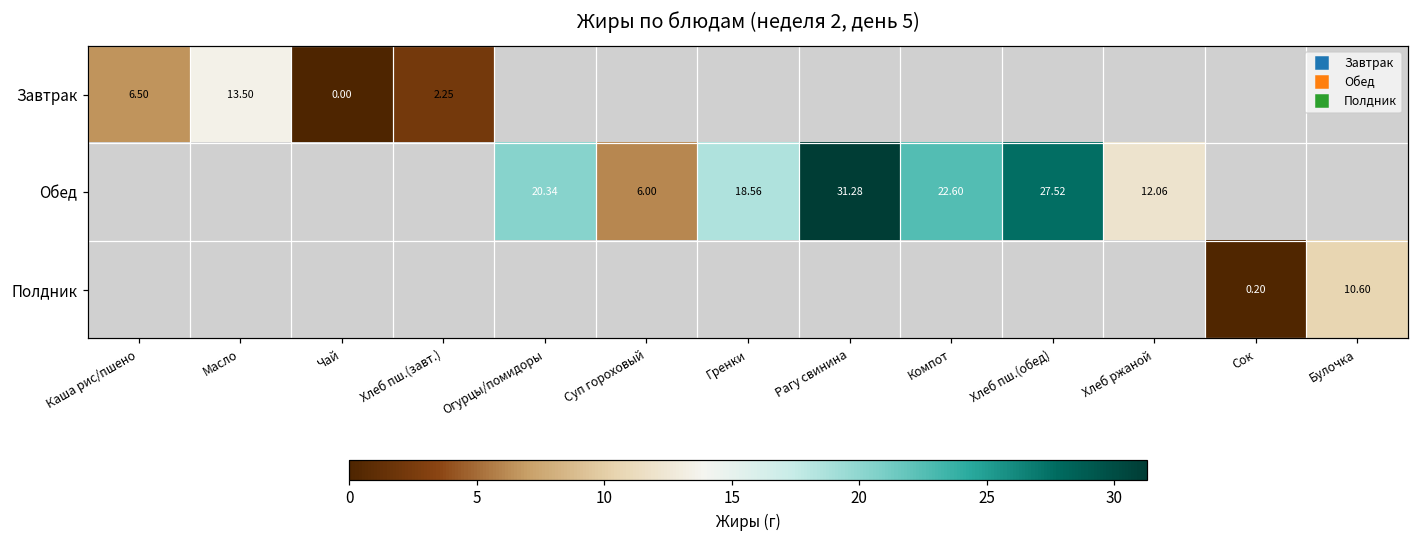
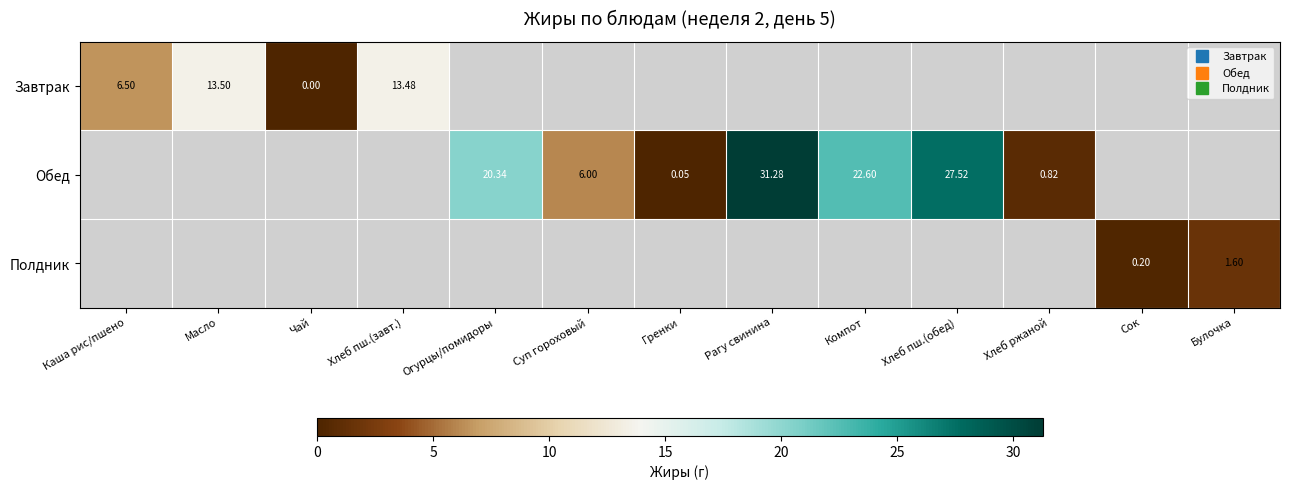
Завтрак, Хлеб пш.(завт.): 2.25 -> 13.48
Обед, Гренки: 18.56 -> 0.05
Обед, Хлеб ржаной: 12.06 -> 0.82
Полдник, Булочка: 10.60 -> 1.60
